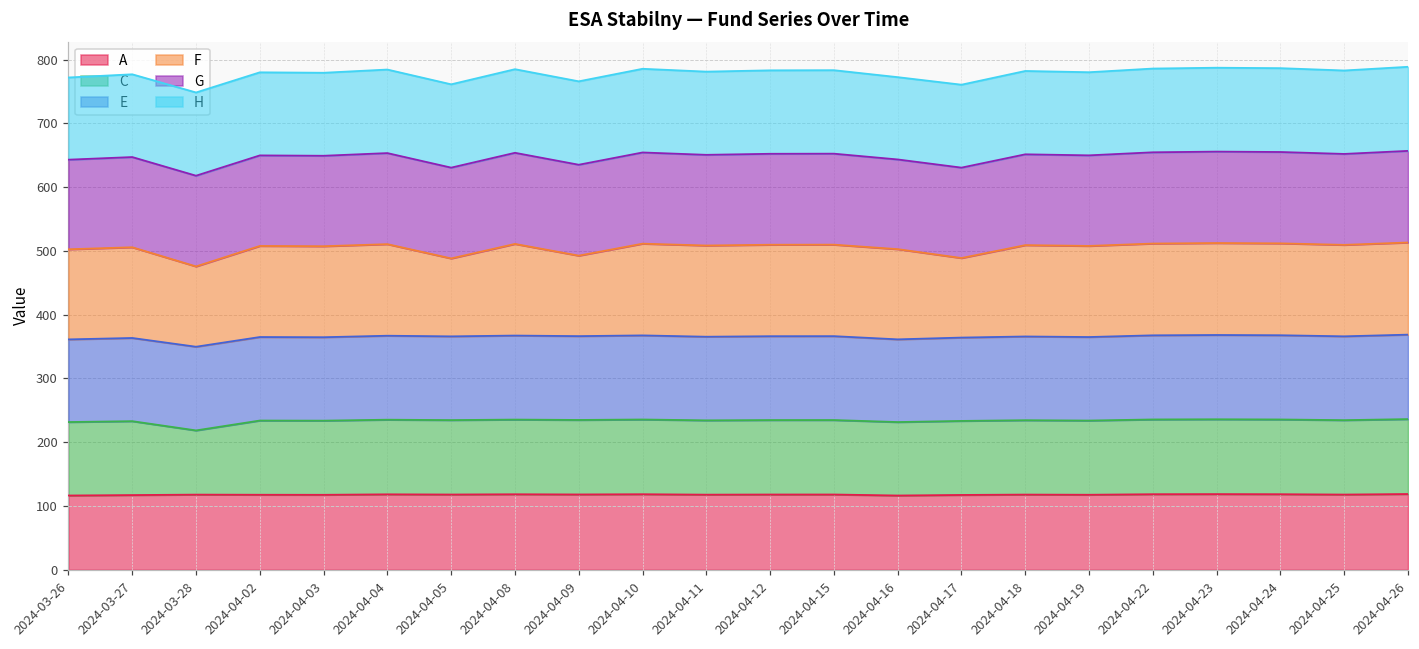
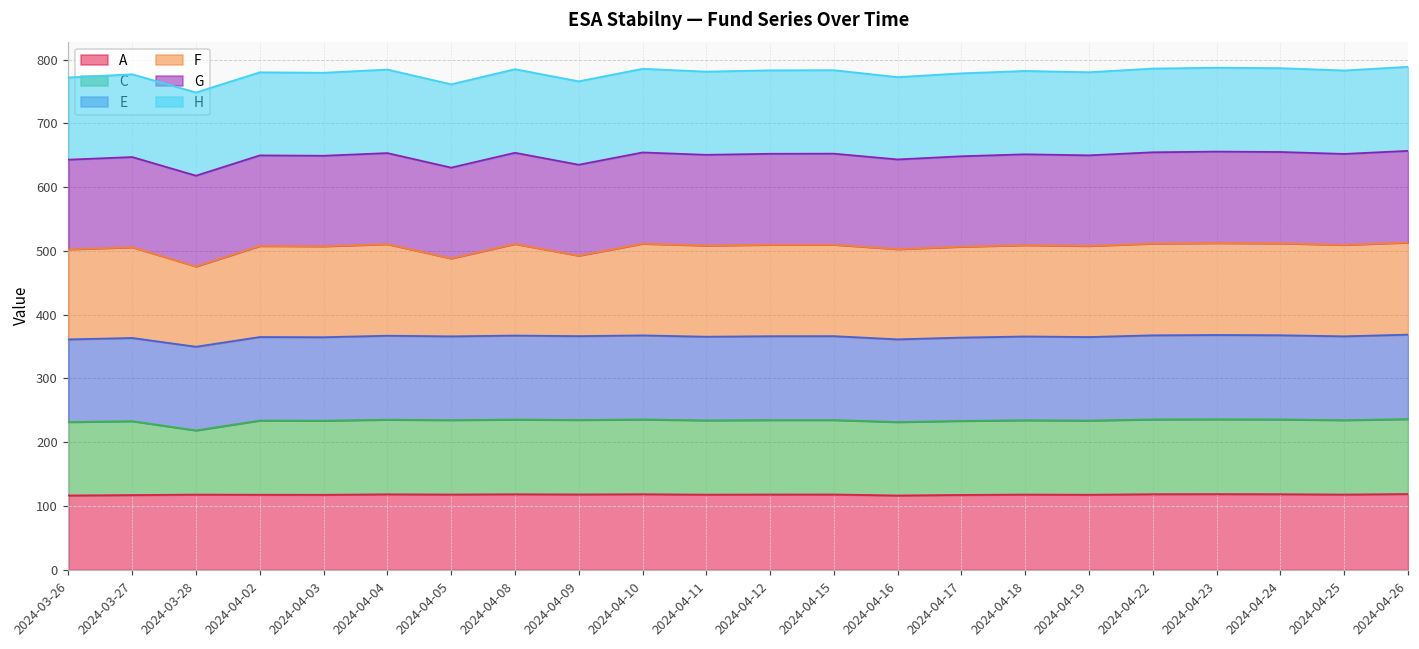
F, 2024-04-17: 120 -> 140
